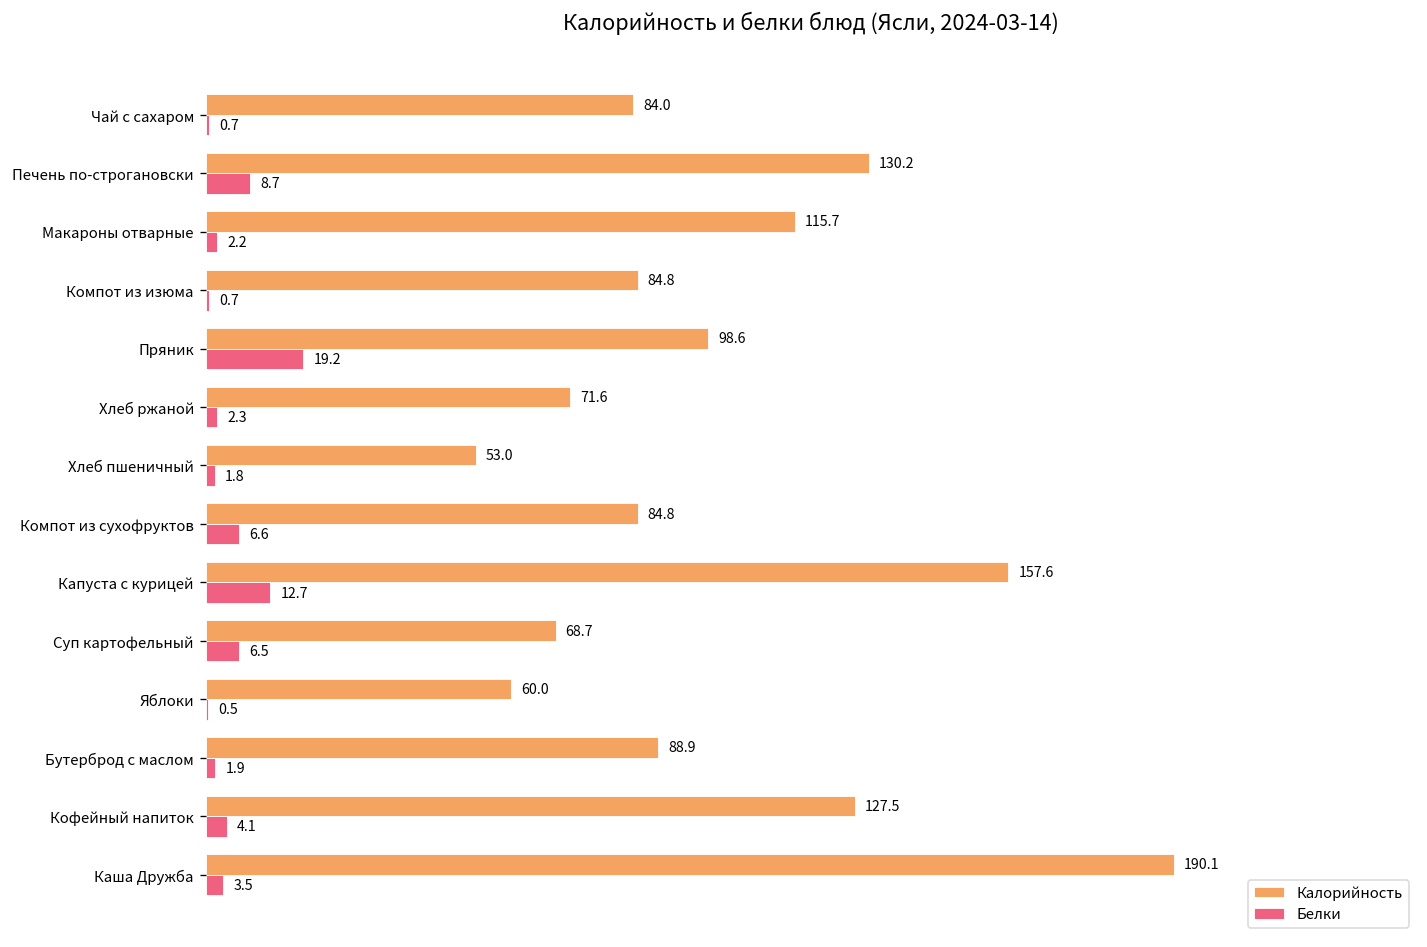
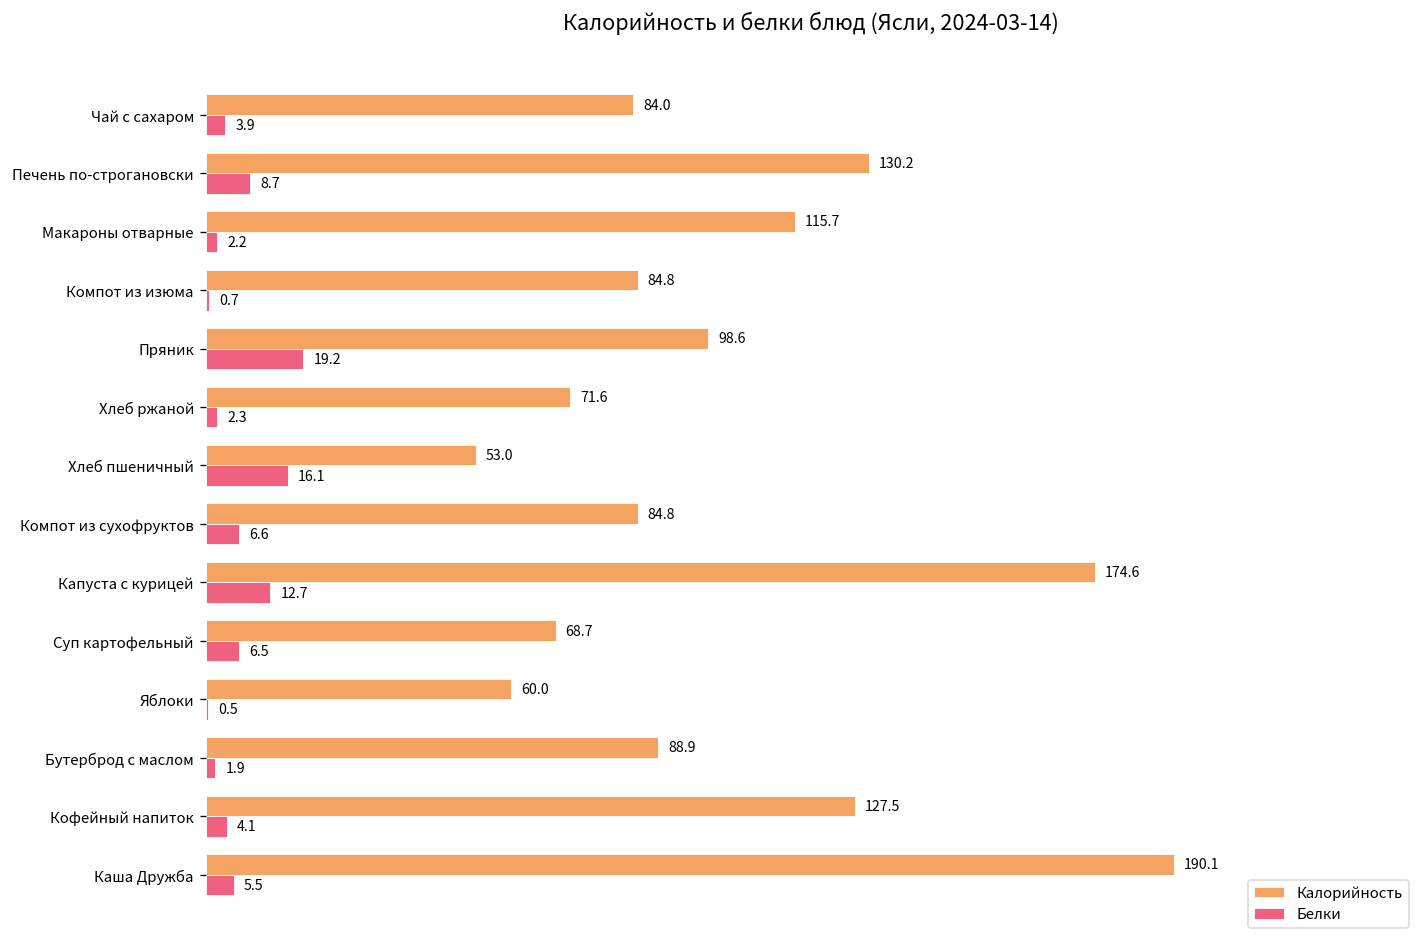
Белки, Чай с сахаром: 0.7 -> 3.9
Белки, Хлеб пшеничный: 1.8 -> 16.1
Калорийность, Капуста с курицей: 157.6 -> 174.6
Белки, Каша Дружба: 3.5 -> 5.5
